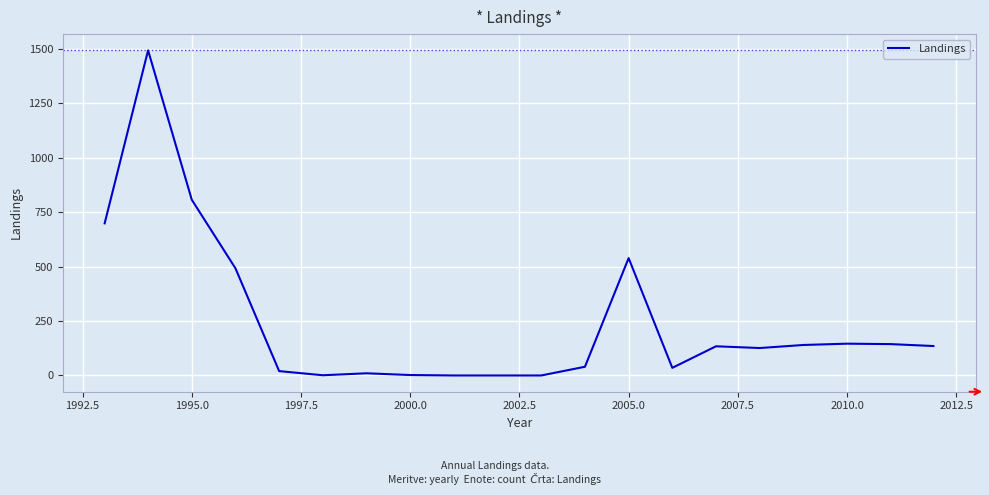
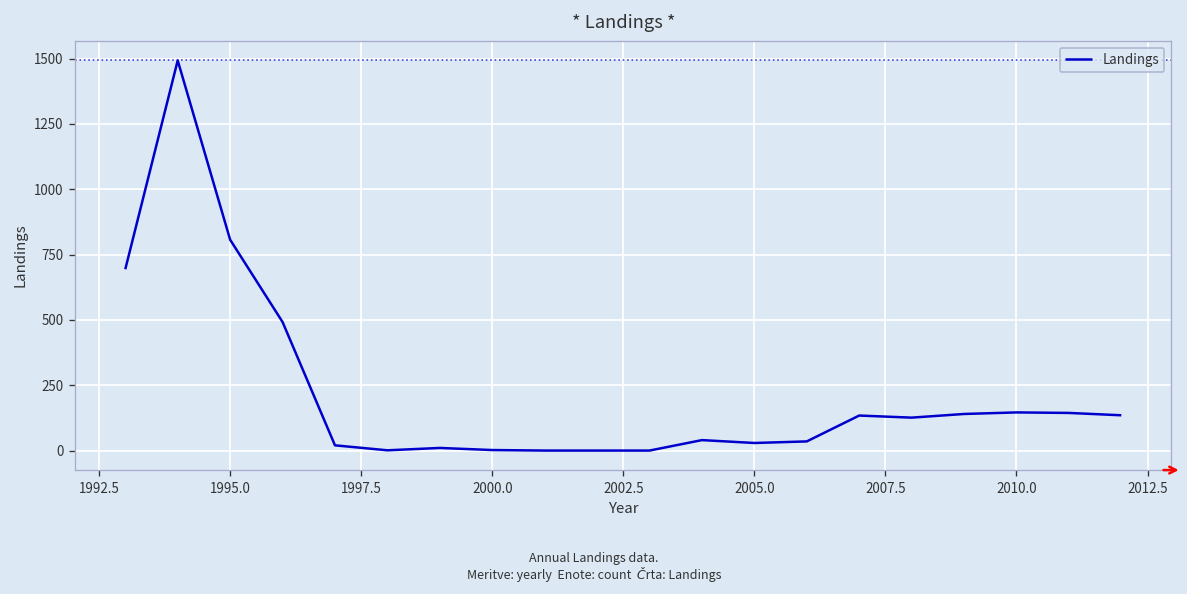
2005.0: 540 -> 30
